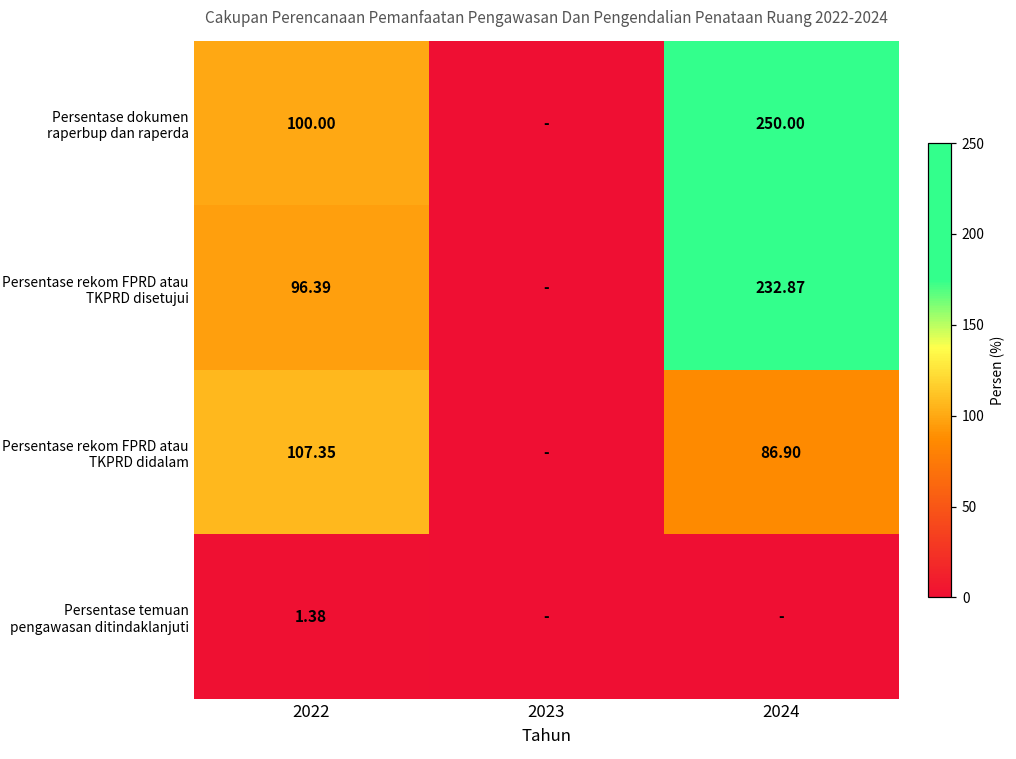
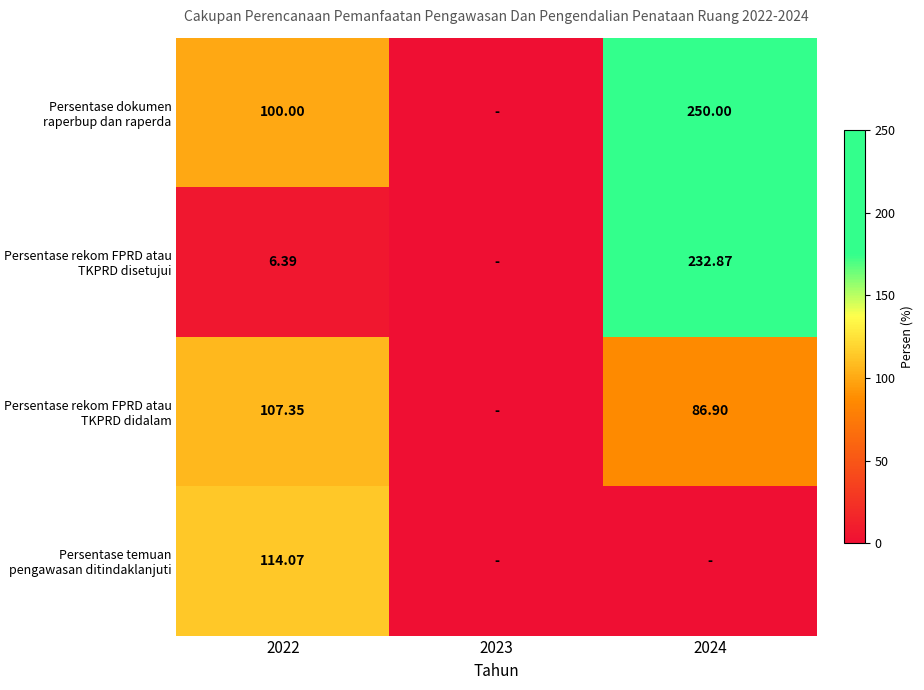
Persentase rekom FPRD atau TKPRD disetujui, 2022: 96.39 -> 6.39
Persentase temuan pengawasan ditindaklanjuti, 2022: 1.38 -> 114.07
